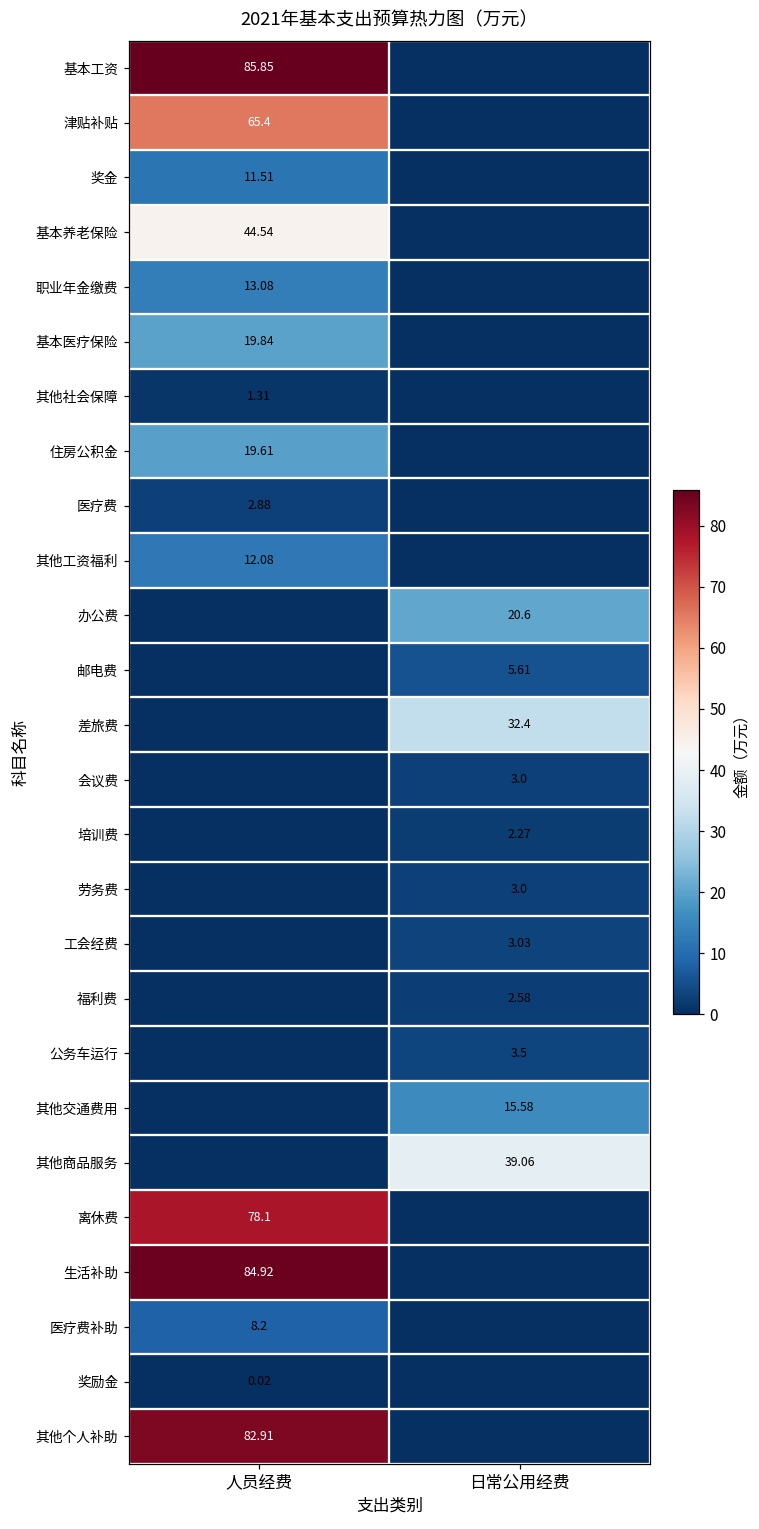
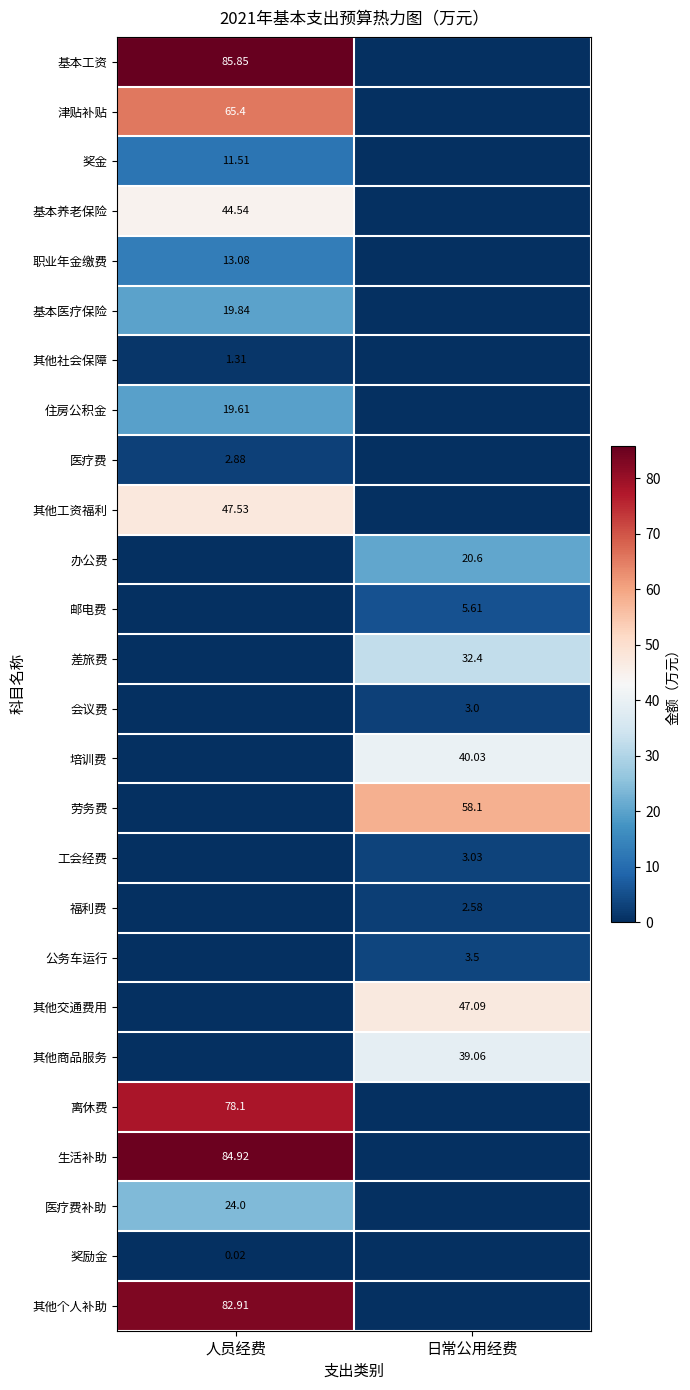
其他工资福利, 人员经费: 12.08 -> 47.53
培训费, 日常公用经费: 2.27 -> 40.03
劳务费, 日常公用经费: 3.0 -> 58.1
其他交通费用, 日常公用经费: 15.58 -> 47.09
医疗费补助, 人员经费: 8.2 -> 24.0
